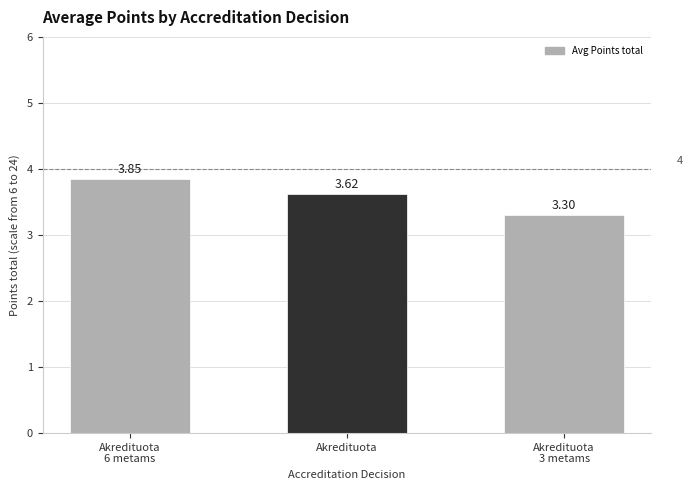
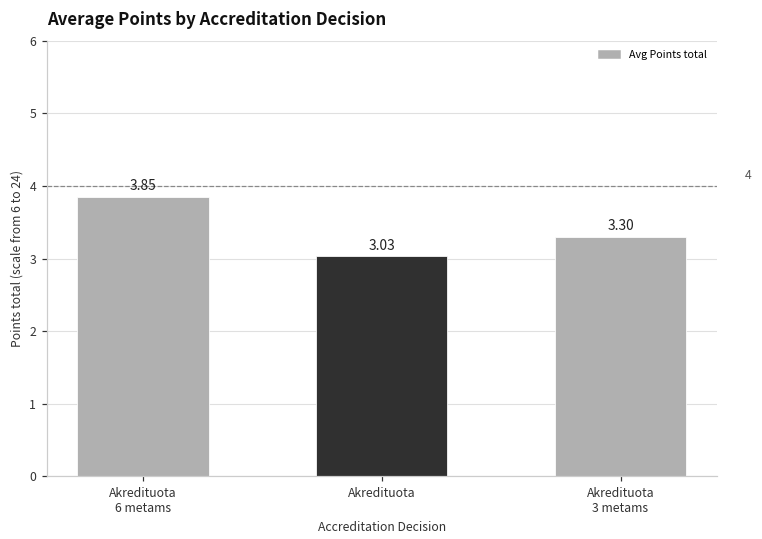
Akredituota: 3.62 -> 3.03
